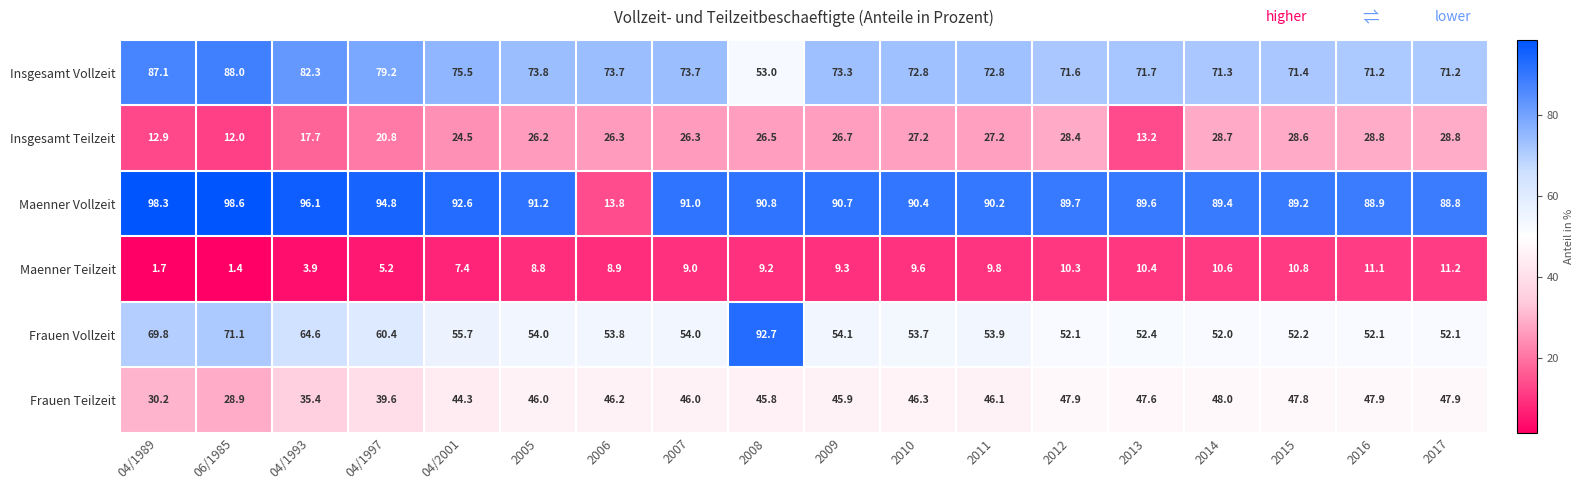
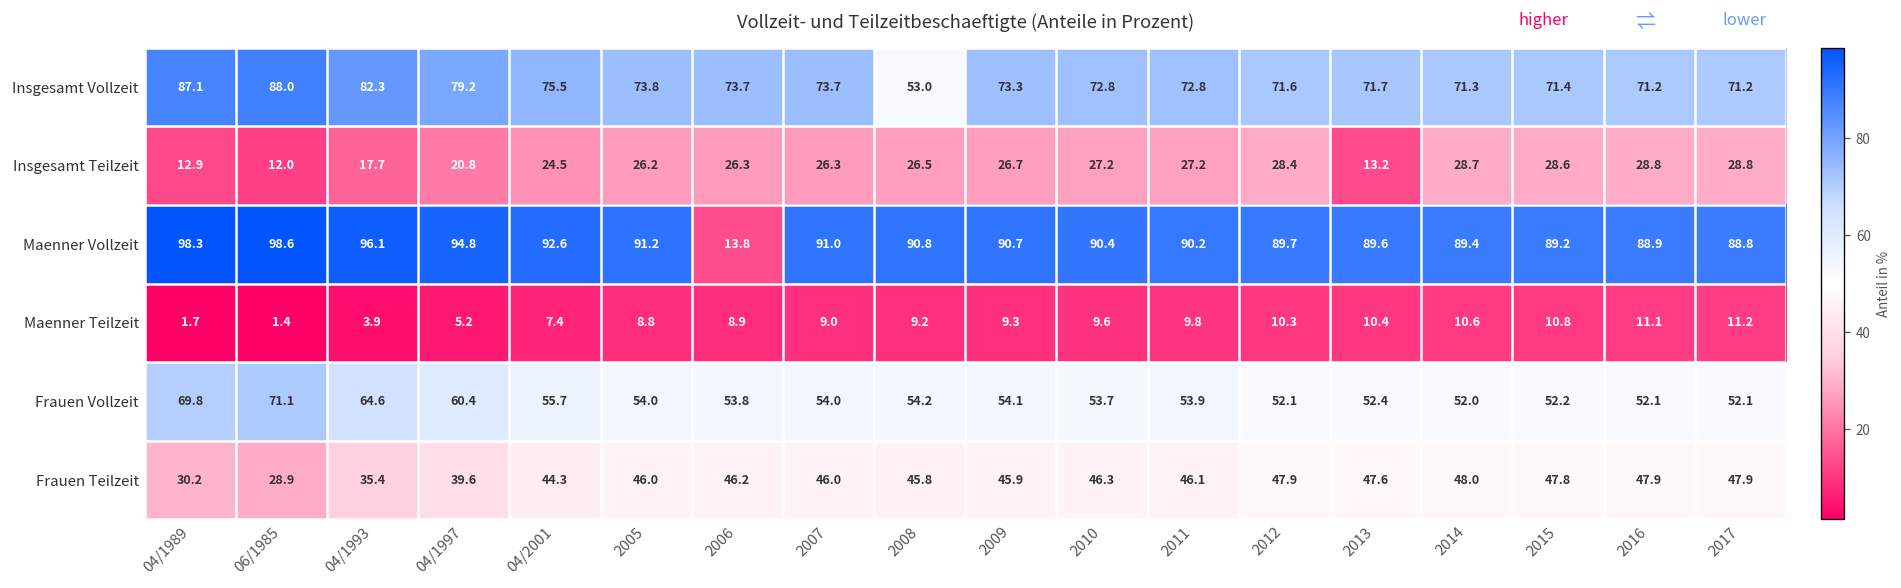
Frauen Vollzeit, 2008: 92.7 -> 54.2
